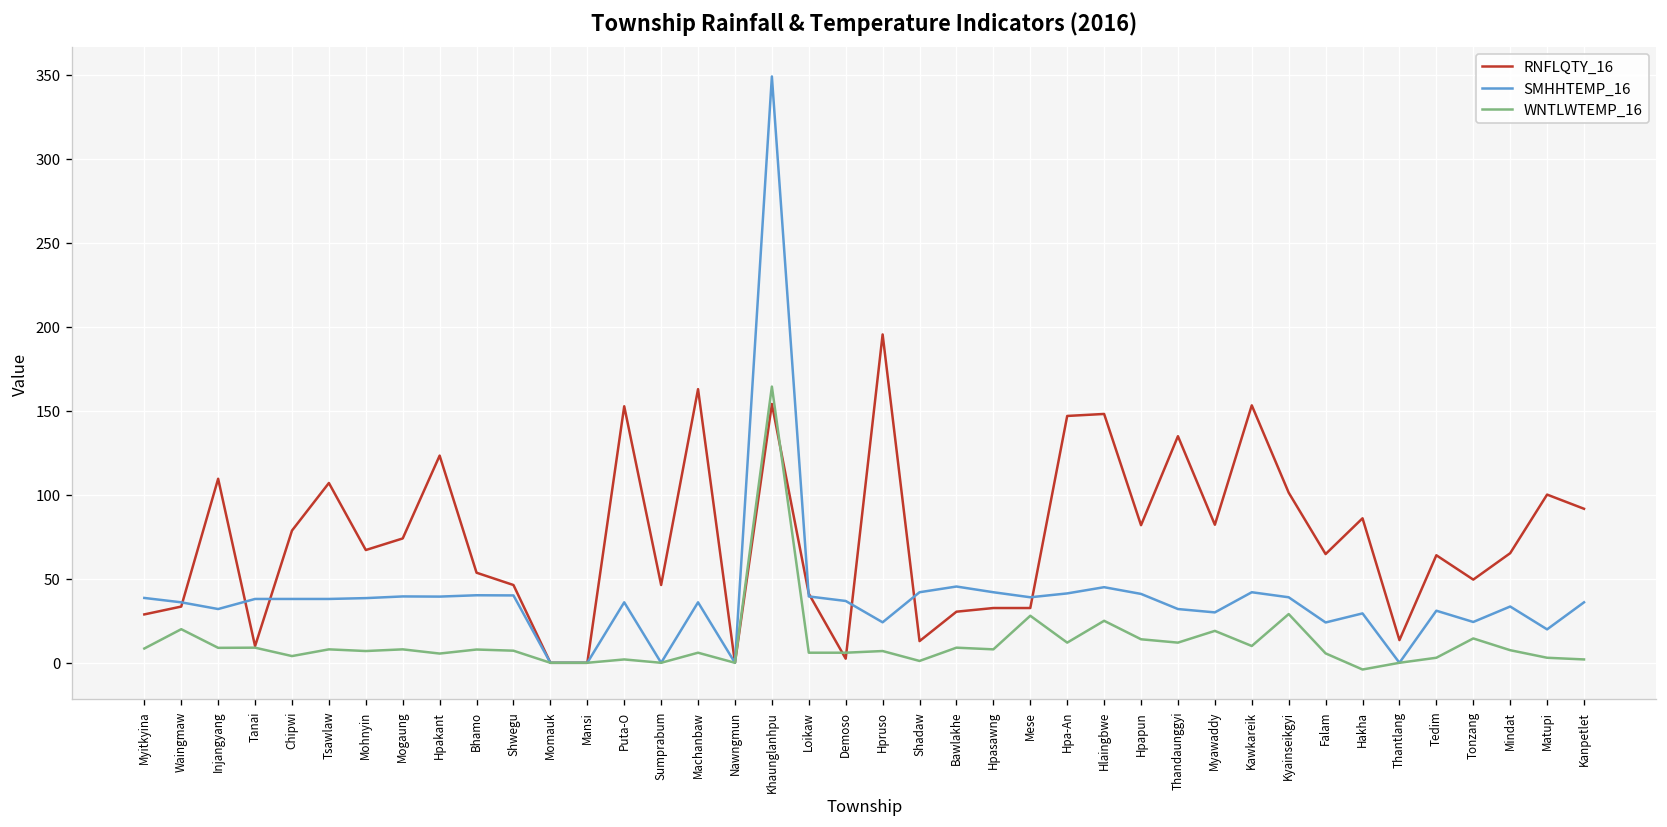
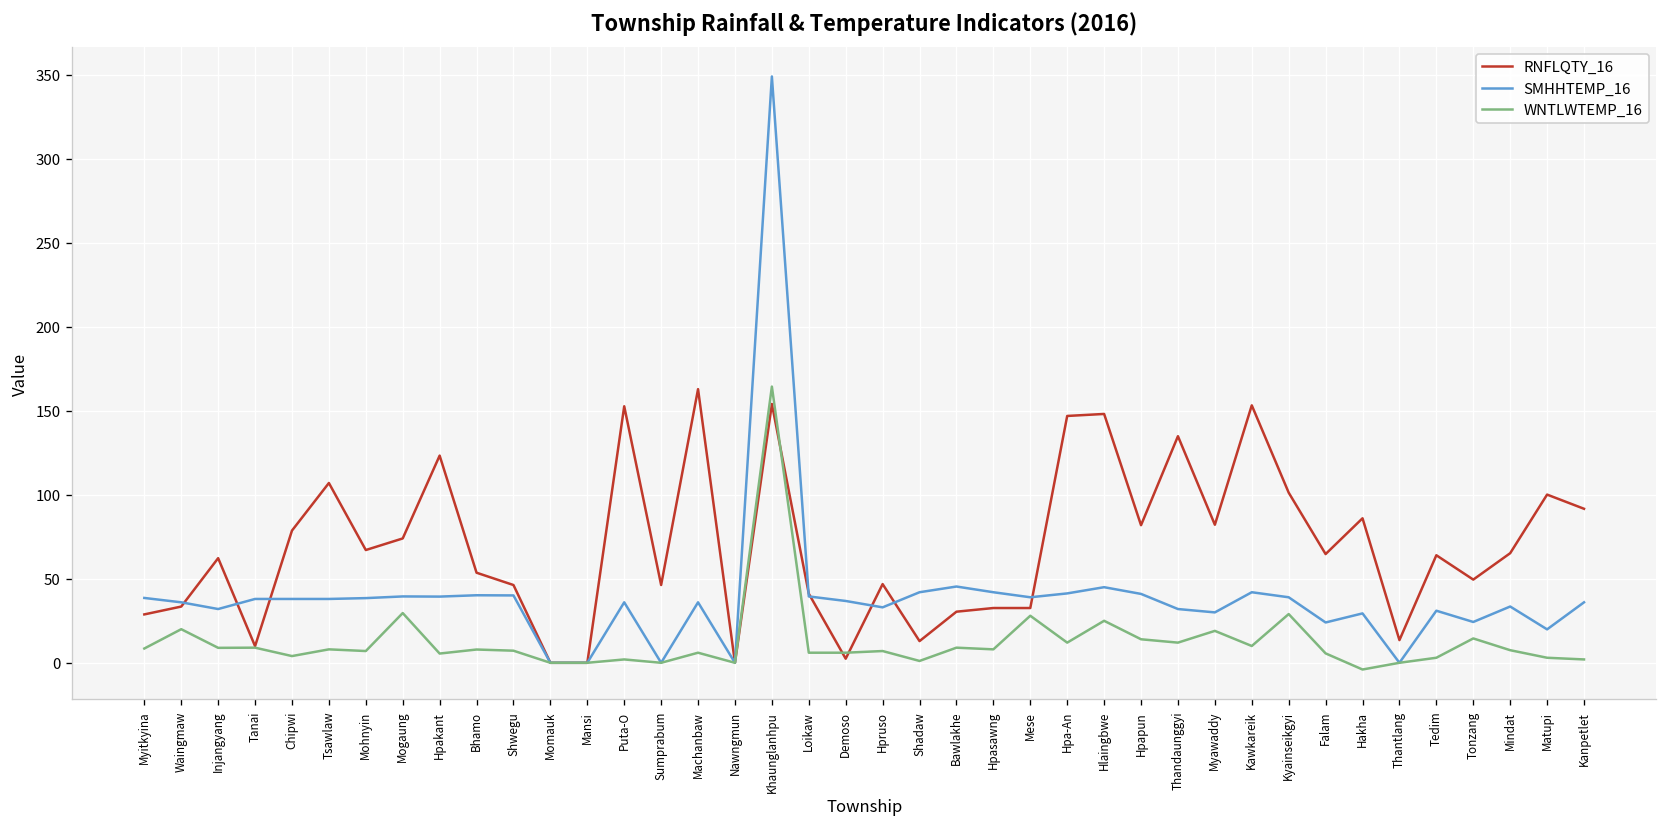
RNFLQTY_16, Injangyang: 110 -> 62
WNTLWTEMP_16, Mogaung: 8 -> 30
RNFLQTY_16, Hpruso: 195 -> 47
SMHHTEMP_16, Hpruso: 24 -> 33
